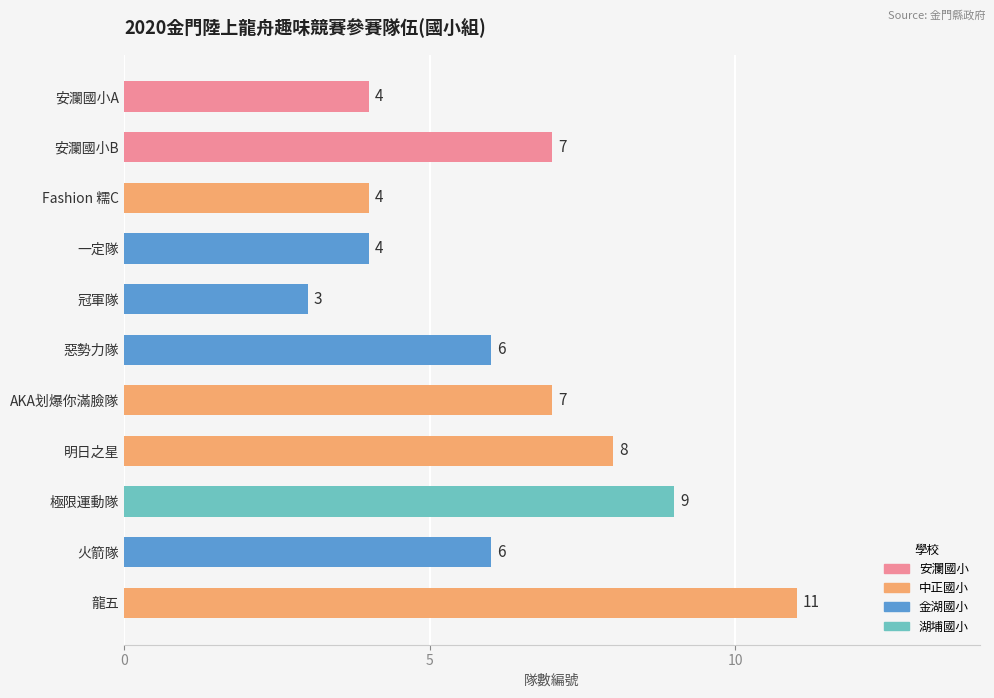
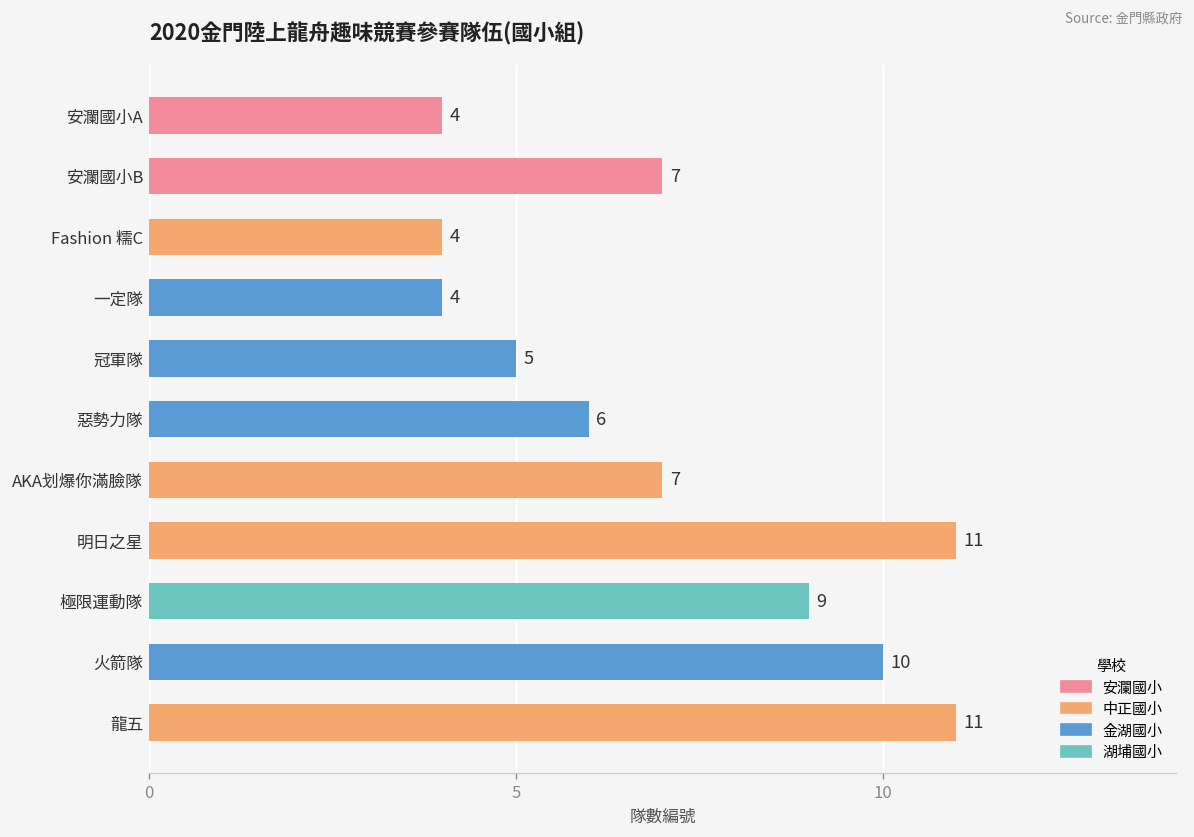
冠軍隊: 3 -> 5
明日之星: 8 -> 11
火箭隊: 6 -> 10
